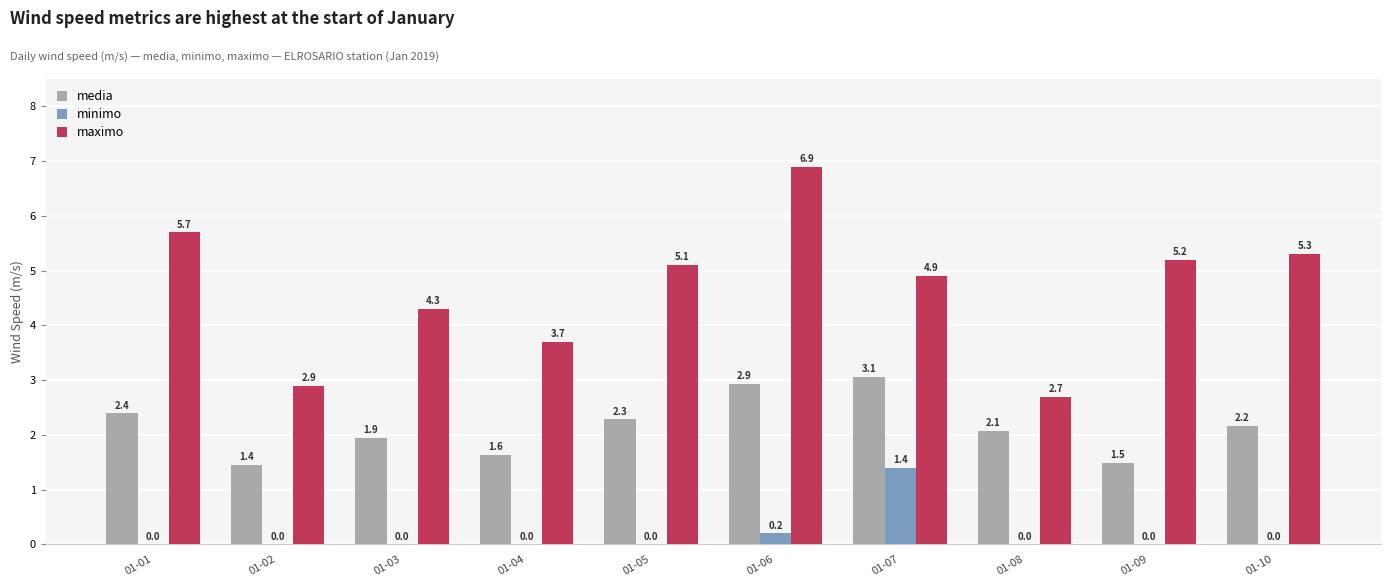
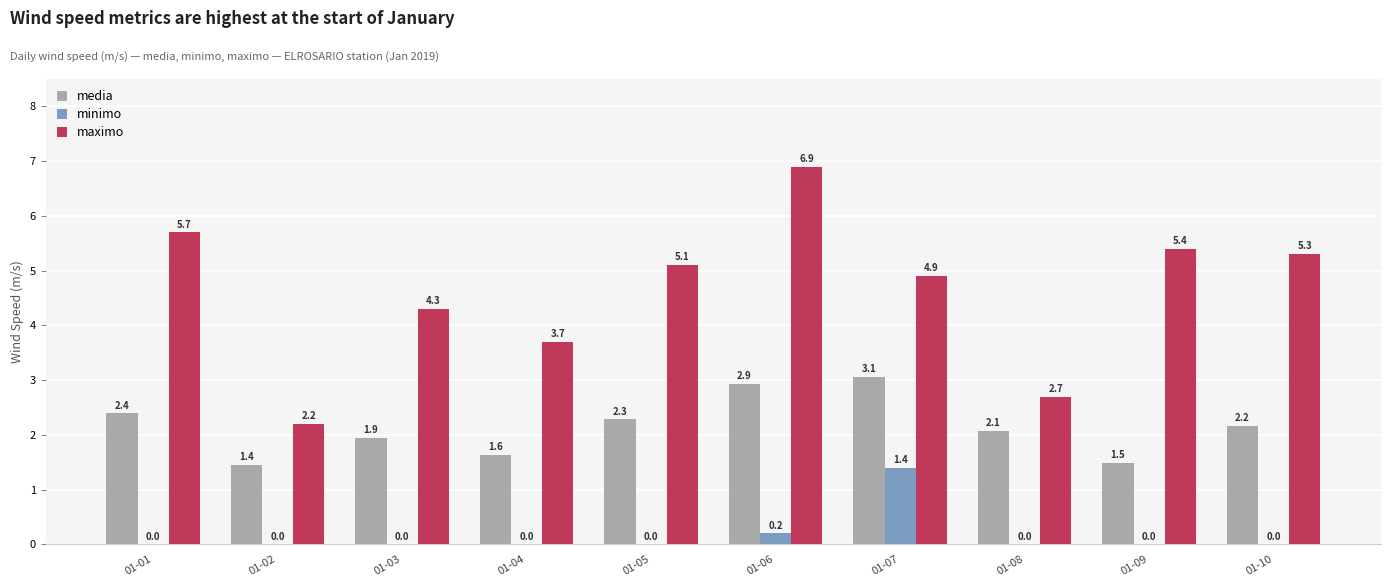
maximo, 01-02: 2.9 -> 2.2
maximo, 01-09: 5.2 -> 5.4
